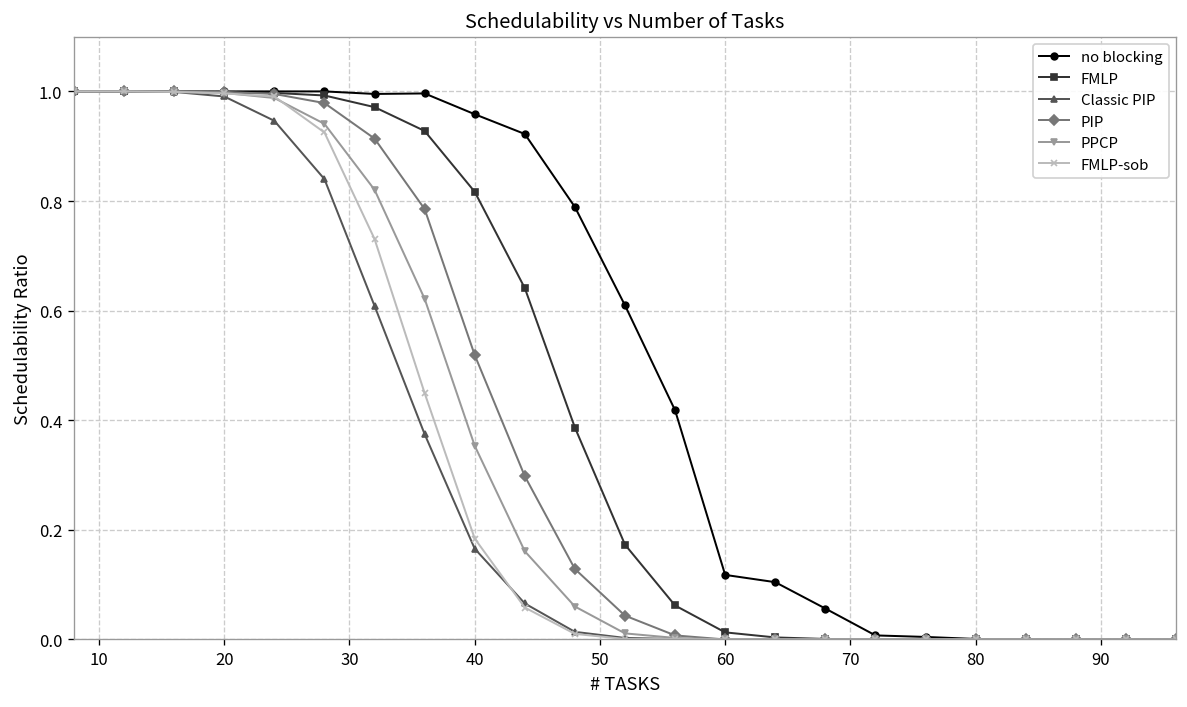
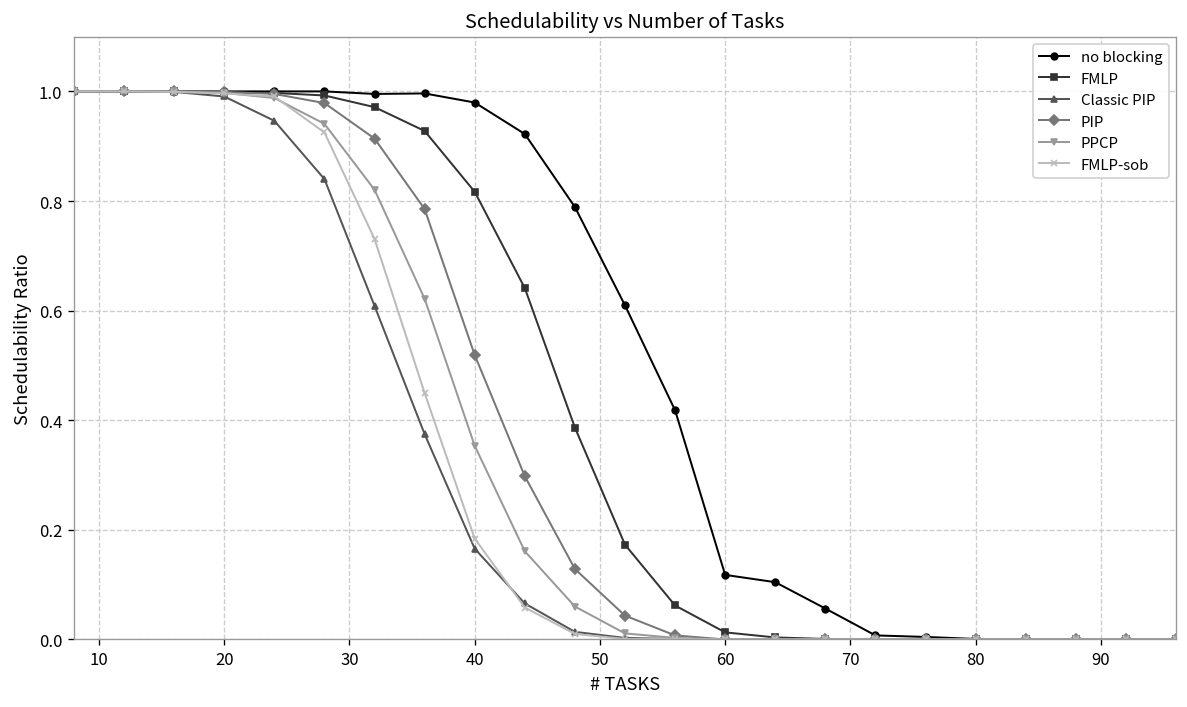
no blocking, 40: 0.96 -> 0.98
